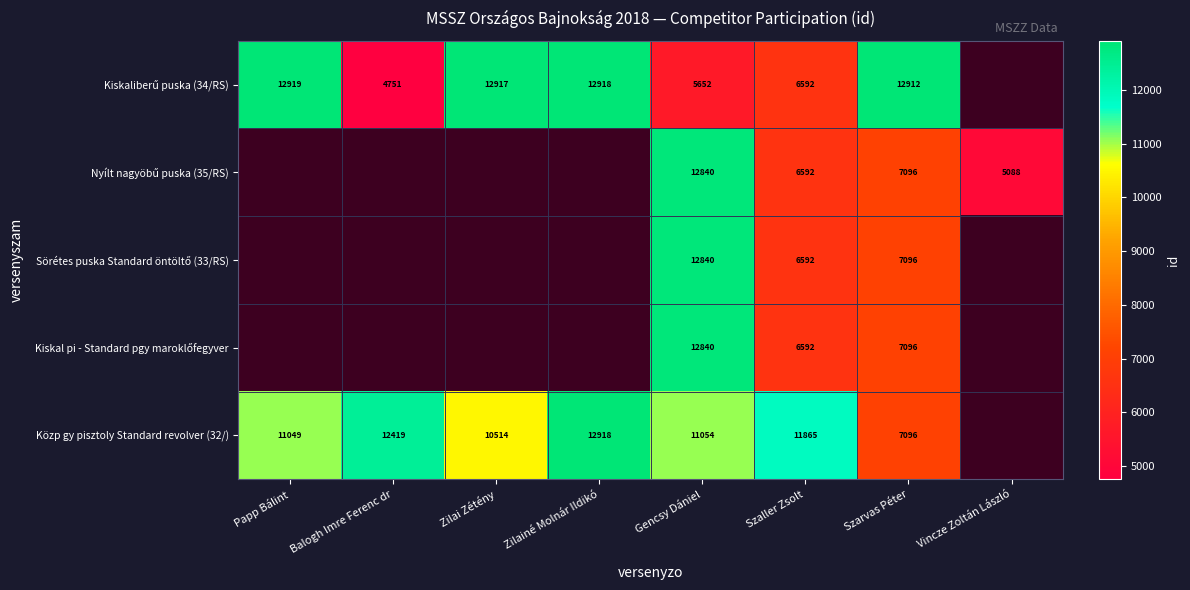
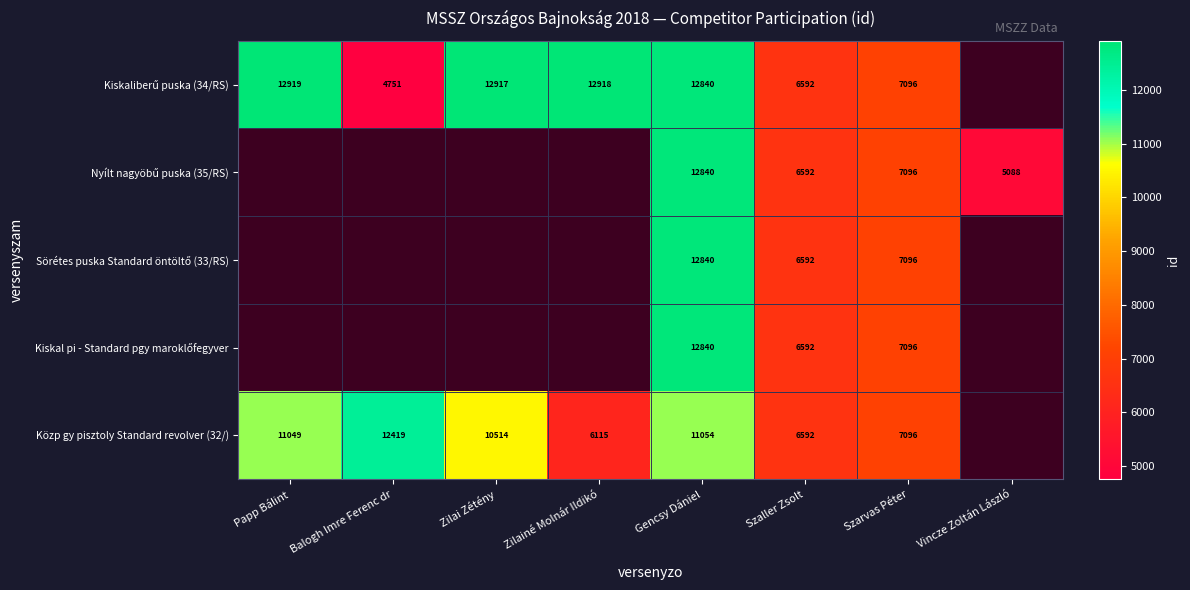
Kiskaliberű puska (34/RS), Gencsy Dániel: 5652 -> 12840
Kiskaliberű puska (34/RS), Szarvas Péter: 12912 -> 7096
Közp gy pisztoly Standard revolver (32/), Zilainé Molnár Ildikó: 12918 -> 6115
Közp gy pisztoly Standard revolver (32/), Szaller Zsolt: 11865 -> 6592
